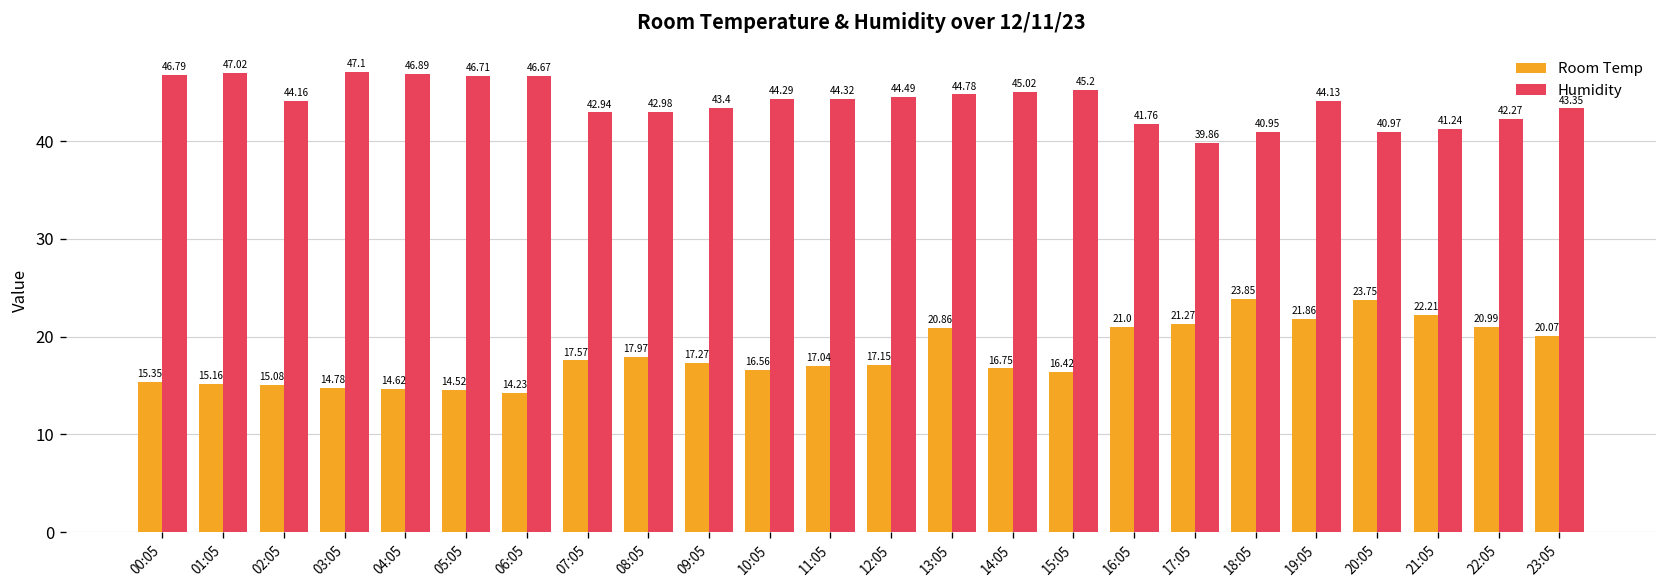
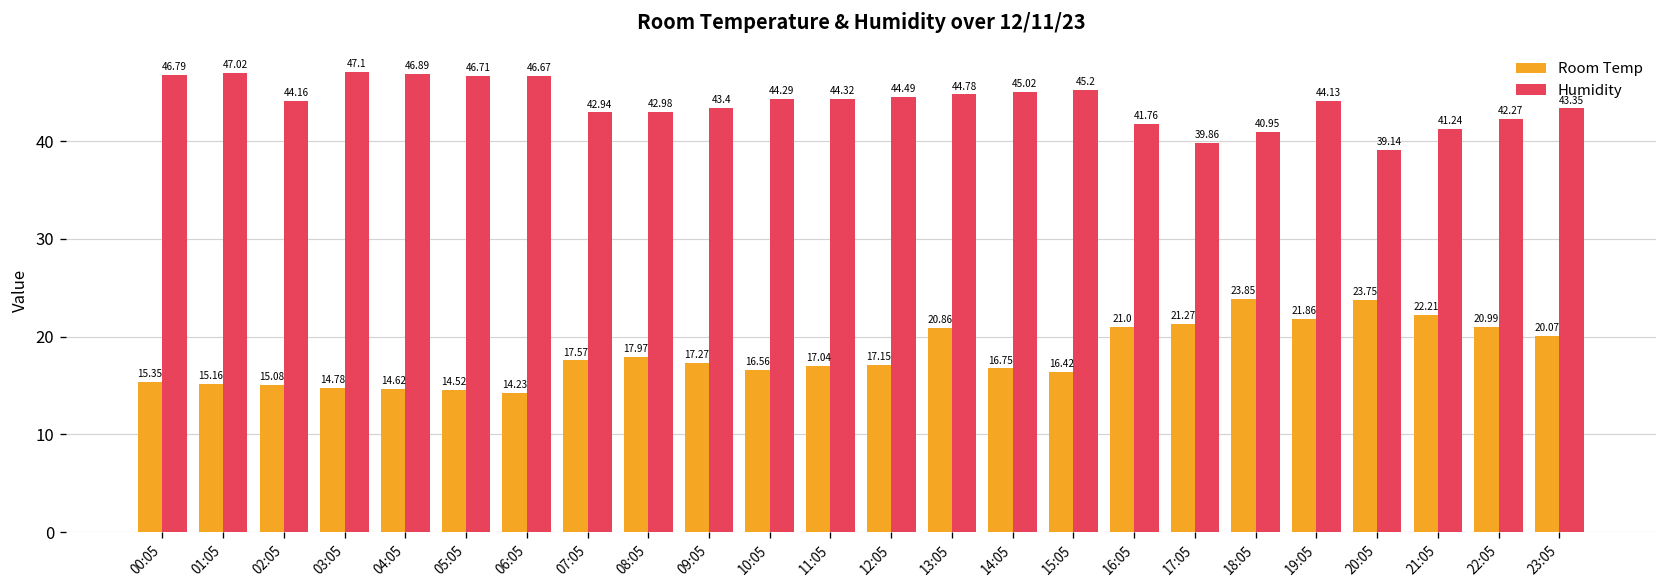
Humidity, 20:05: 40.97 -> 39.14
